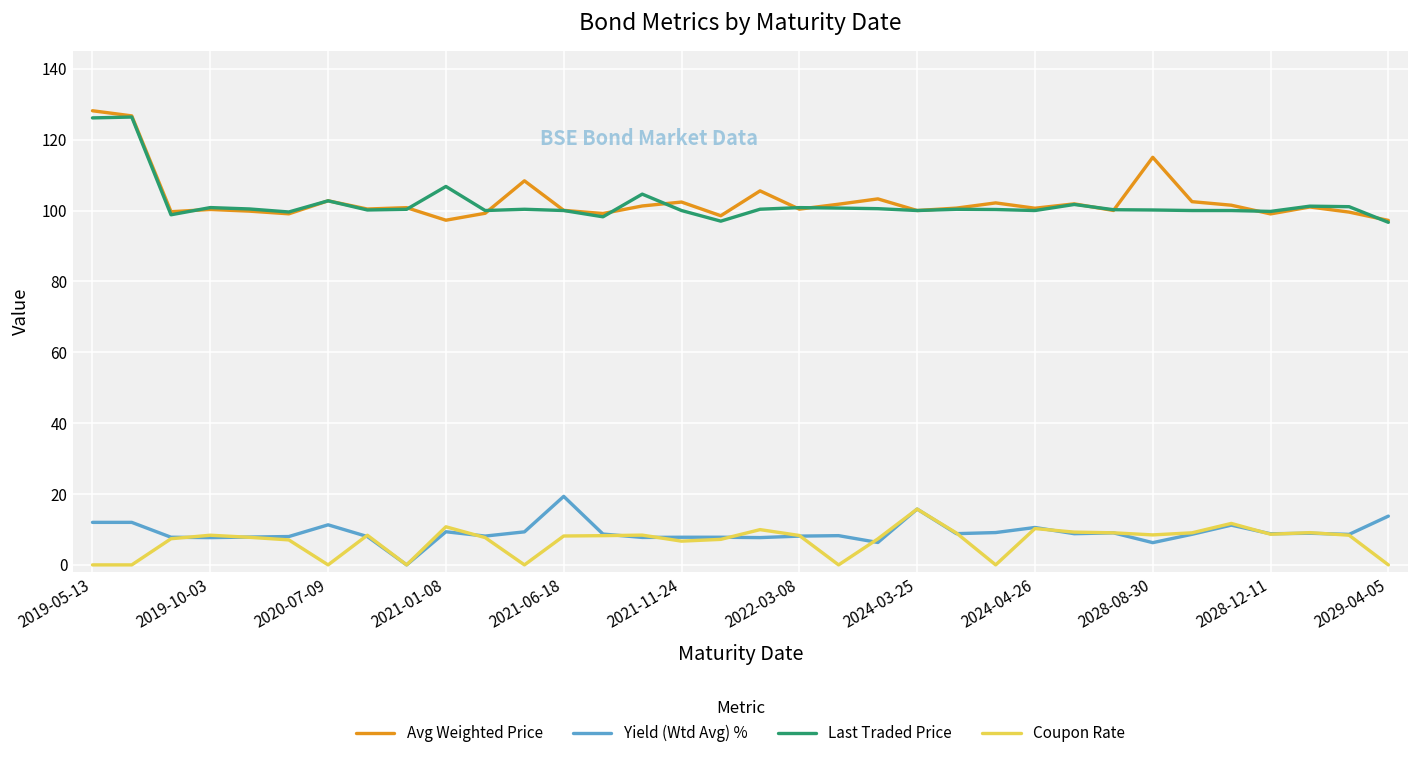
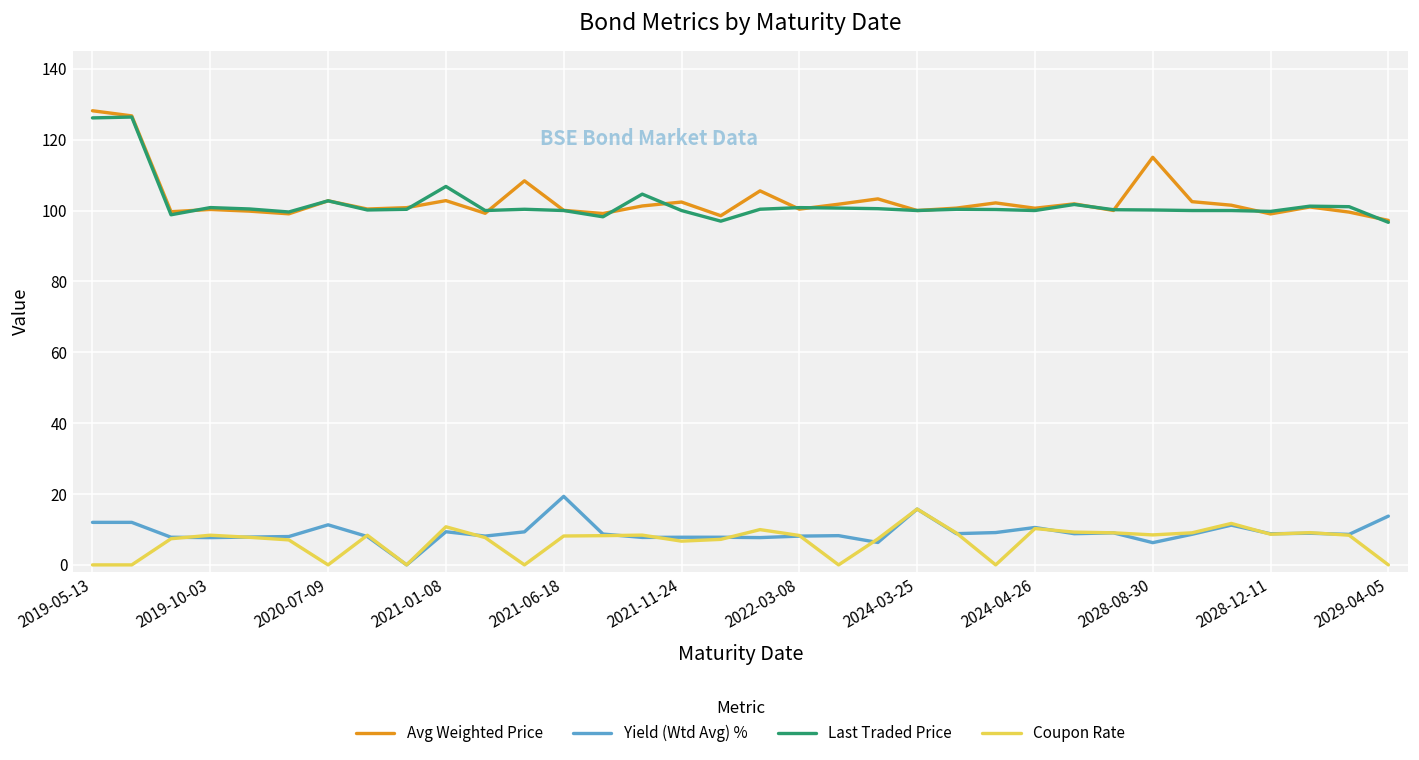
Avg Weighted Price, 2021-01-08: 97 -> 103
